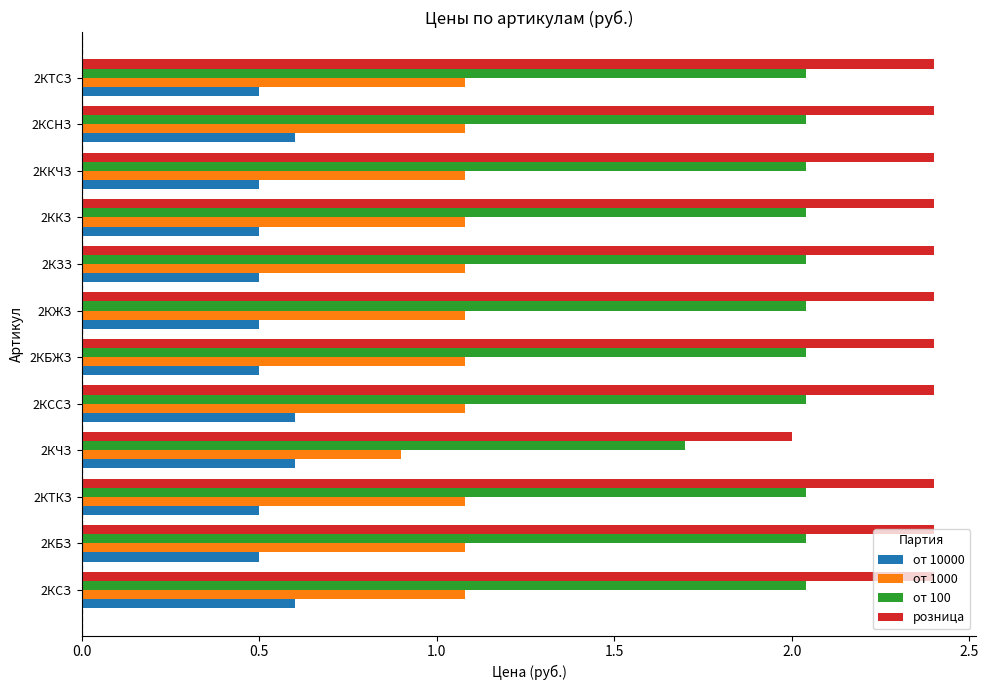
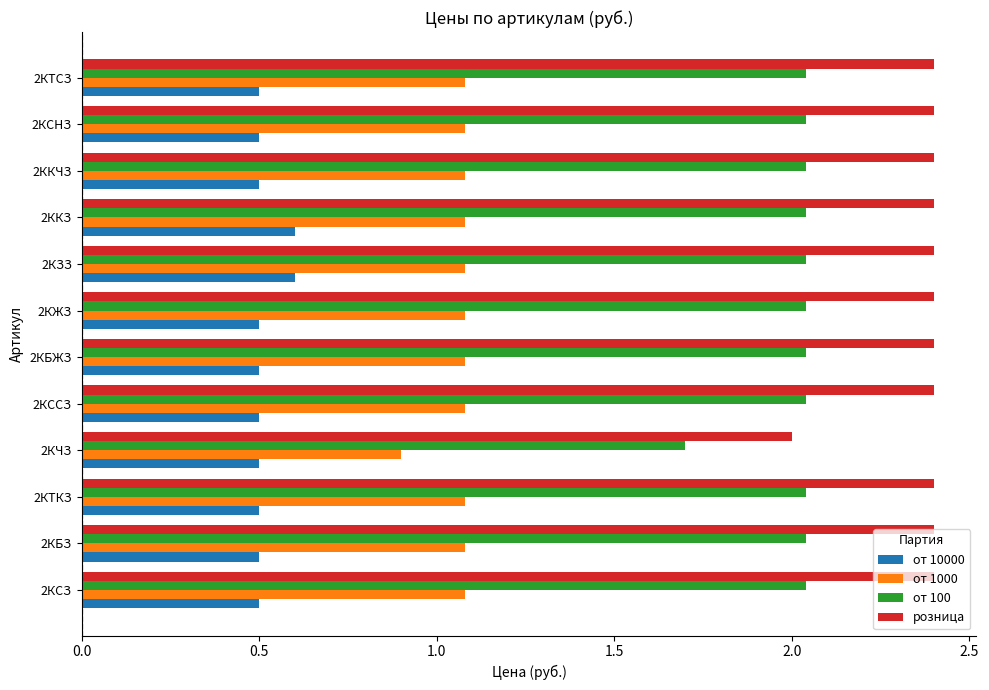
от 10000, 2КСНЗ: 0.6 -> 0.5
от 10000, 2ККЗ: 0.5 -> 0.6
от 10000, 2КЗЗ: 0.5 -> 0.6
от 10000, 2КССЗ: 0.6 -> 0.5
от 10000, 2КЧЗ: 0.6 -> 0.5
от 10000, 2КСЗ: 0.6 -> 0.5
